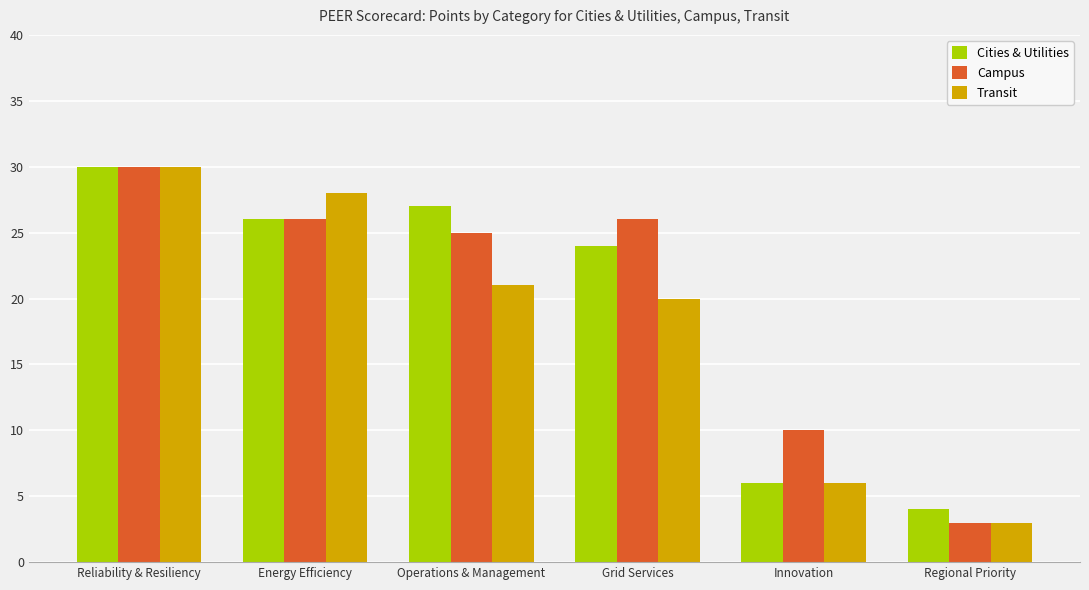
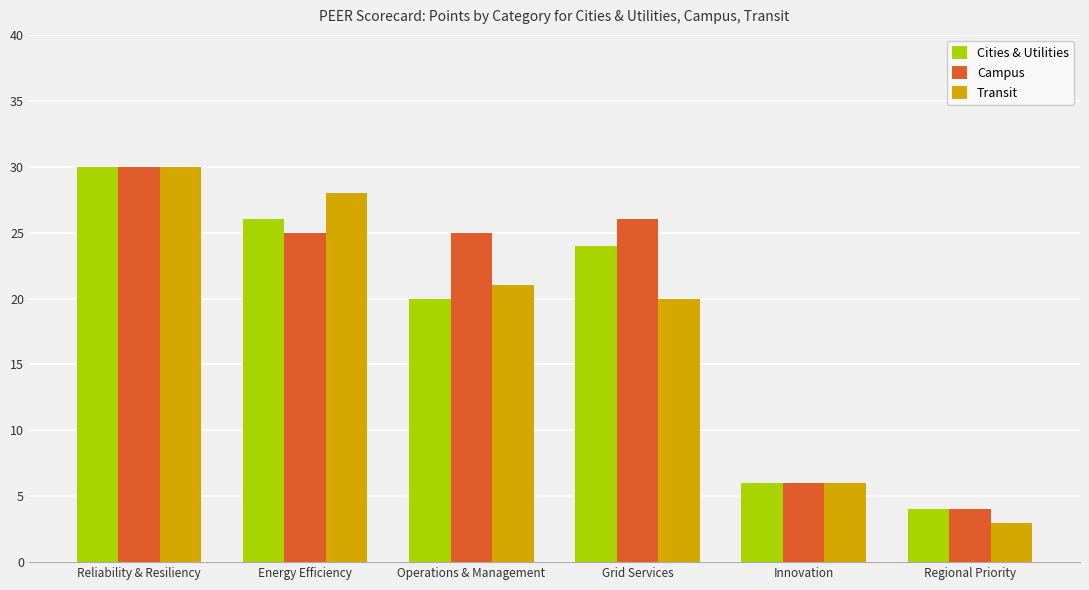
Campus, Energy Efficiency: 26 -> 25
Cities & Utilities, Operations & Management: 27 -> 20
Campus, Innovation: 10 -> 6
Campus, Regional Priority: 3 -> 4
